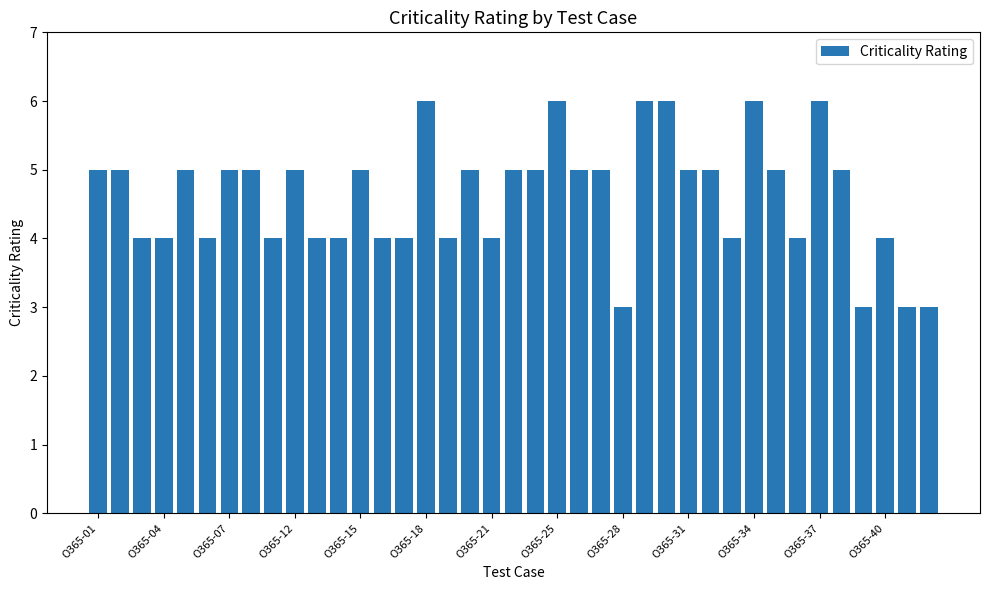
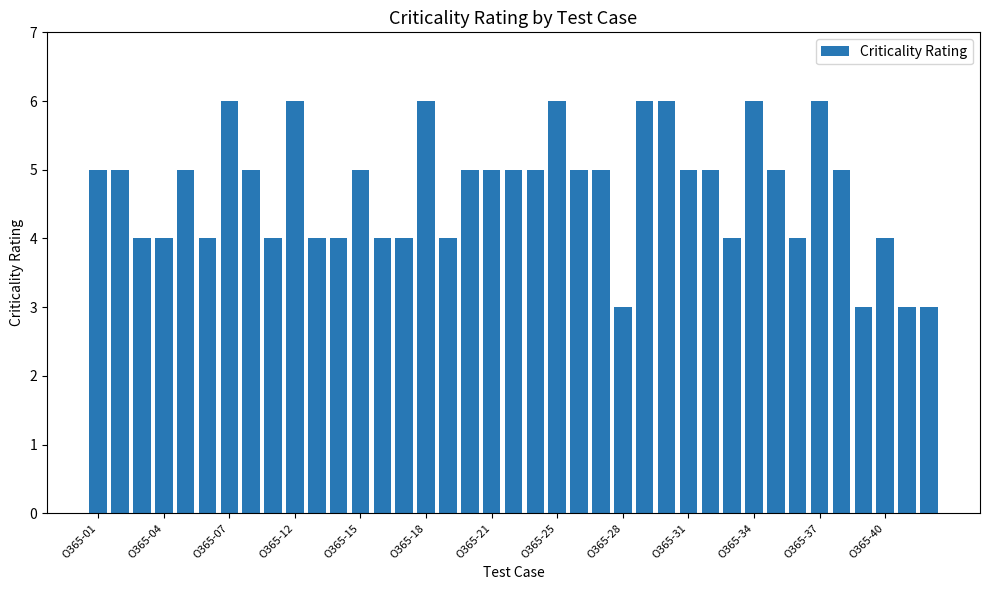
O365-07: 5 -> 6
O365-12: 5 -> 6
O365-21: 4 -> 5
